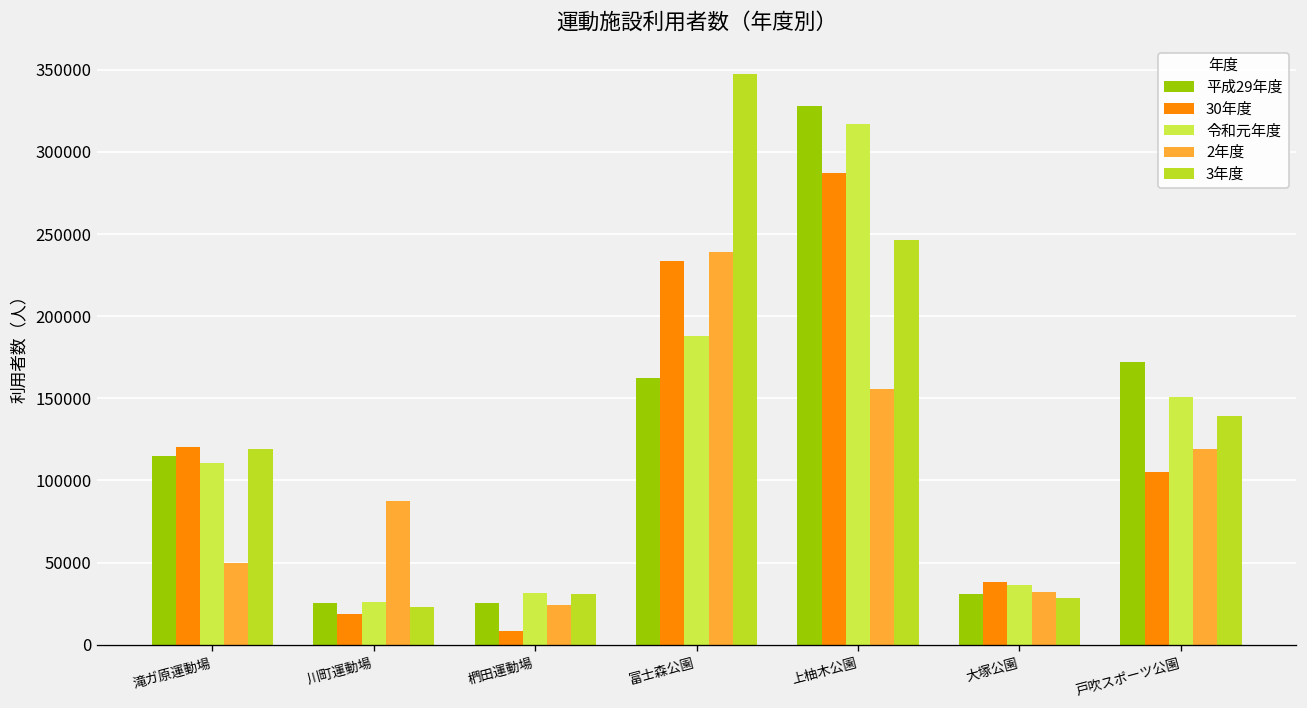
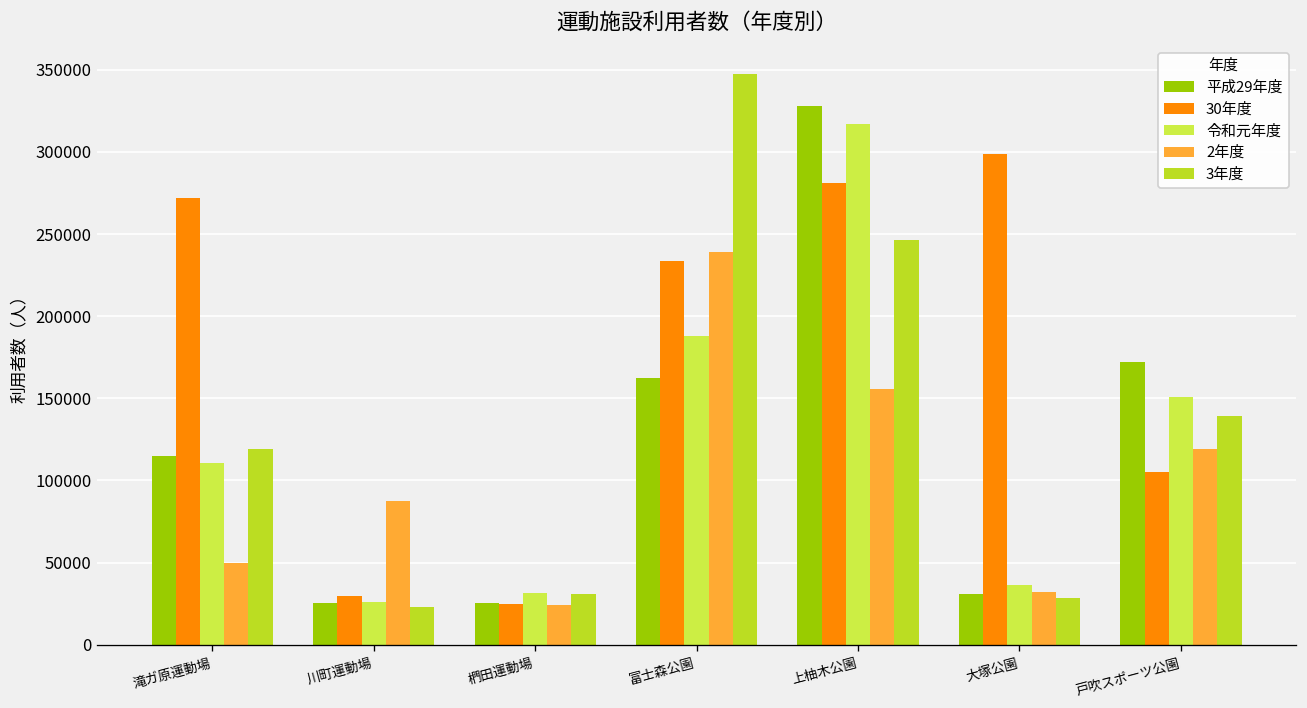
30年度, 滝ガ原運動場: 120000 -> 272000
30年度, 川町運動場: 19000 -> 30000
30年度, 椚田運動場: 8000 -> 25000
30年度, 上柚木公園: 287000 -> 281000
30年度, 大塚公園: 38000 -> 299000
